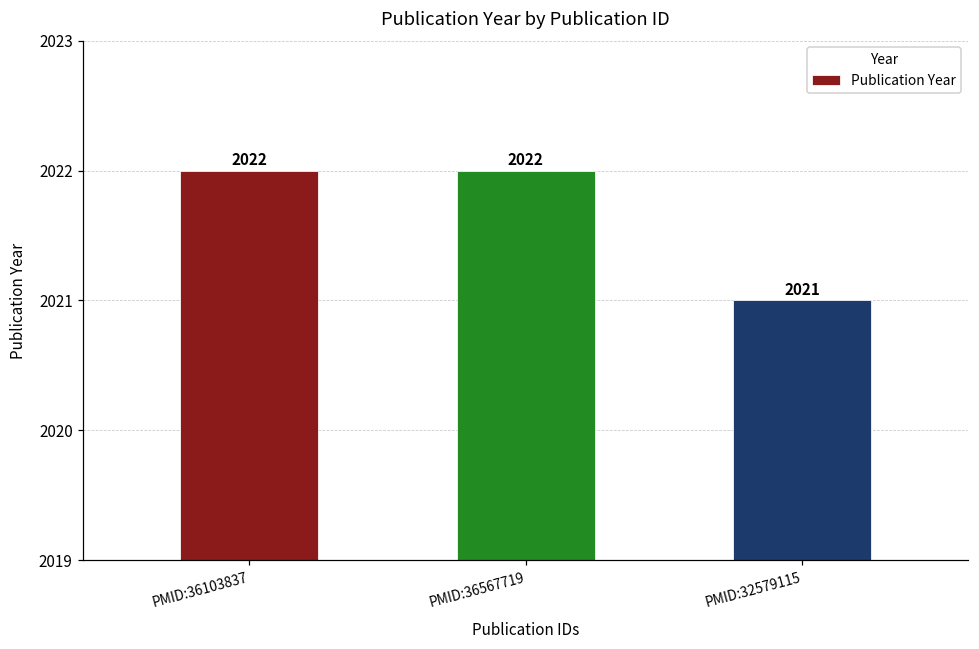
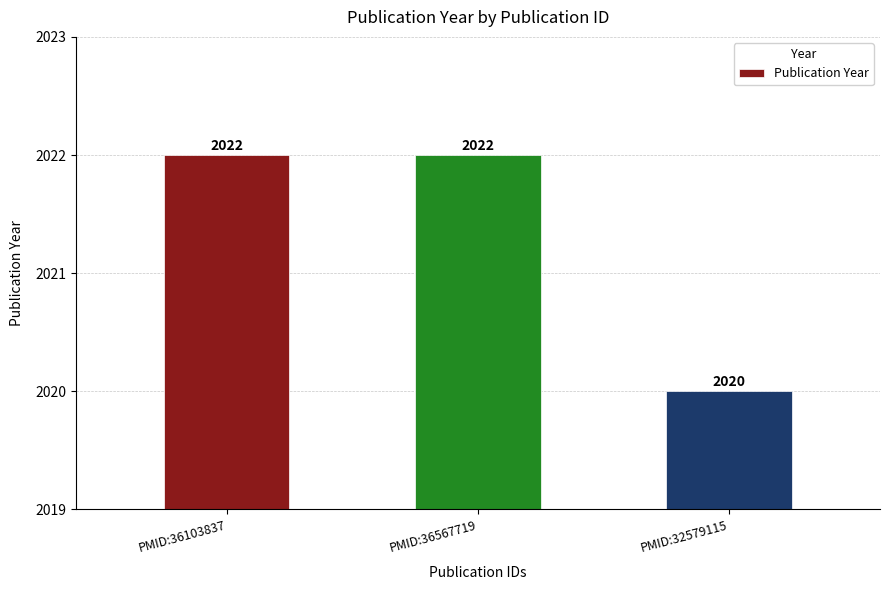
PMID:32579115: 2021 -> 2020
